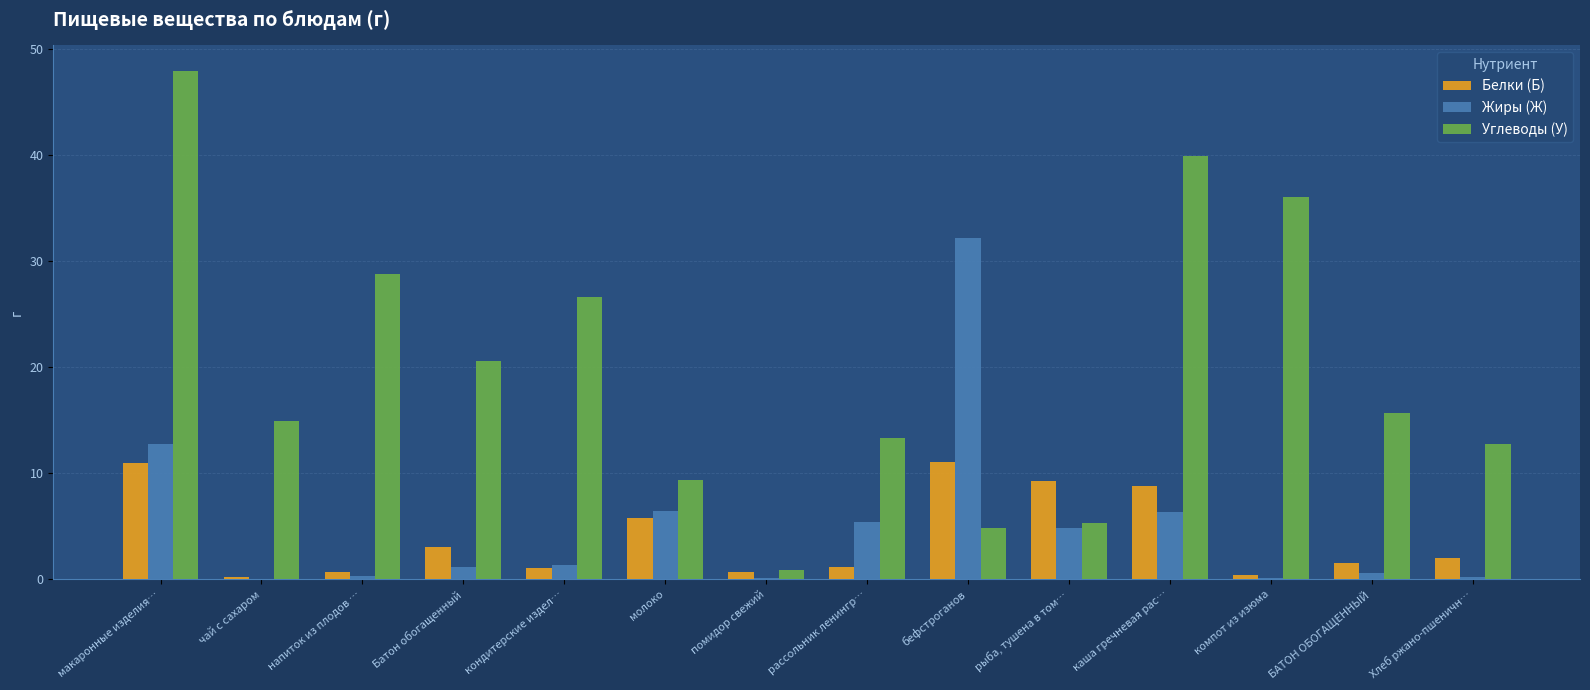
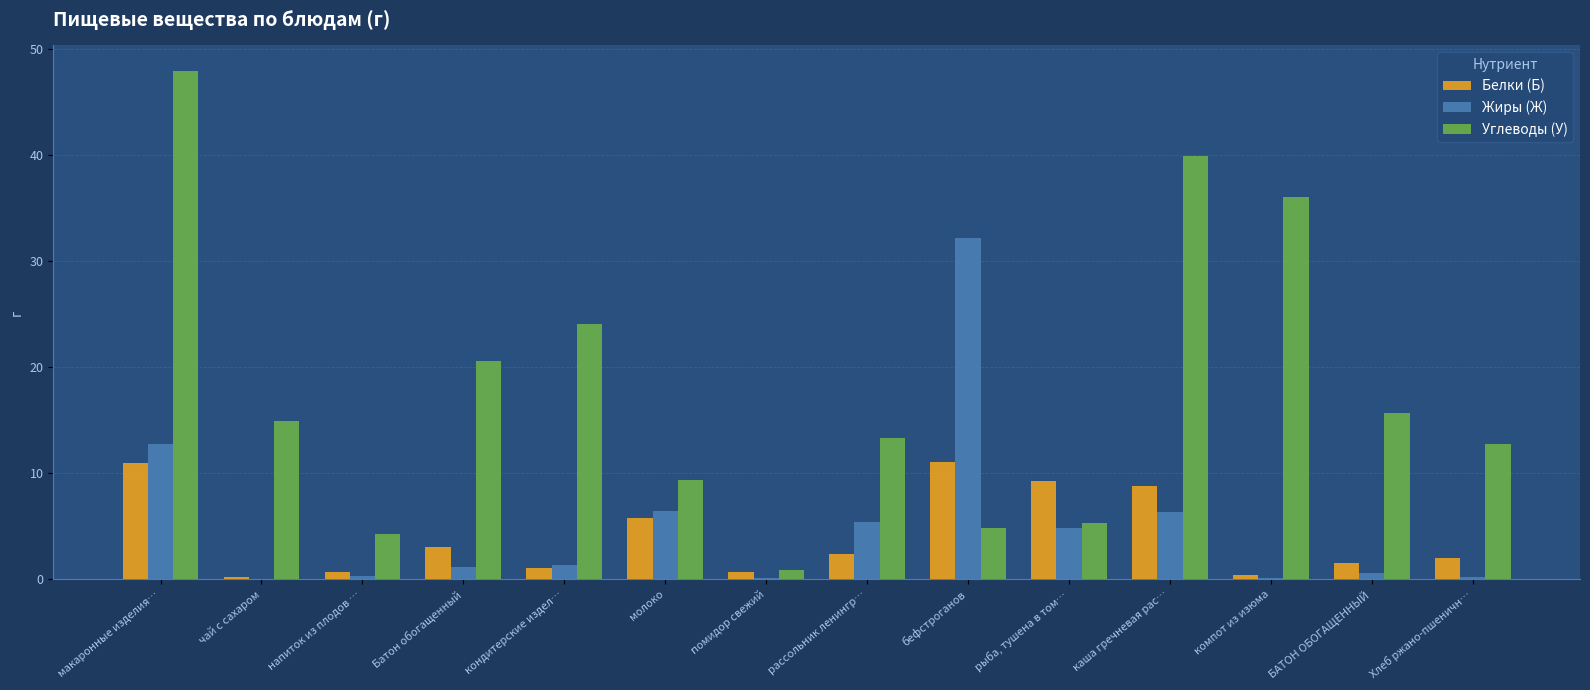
Углеводы (У), напиток из плодов …: 28.7 -> 4.2
Углеводы (У), кондитерские издел…: 26.6 -> 24.1
Белки (Б), рассольник ленингр…: 1.2 -> 2.4
